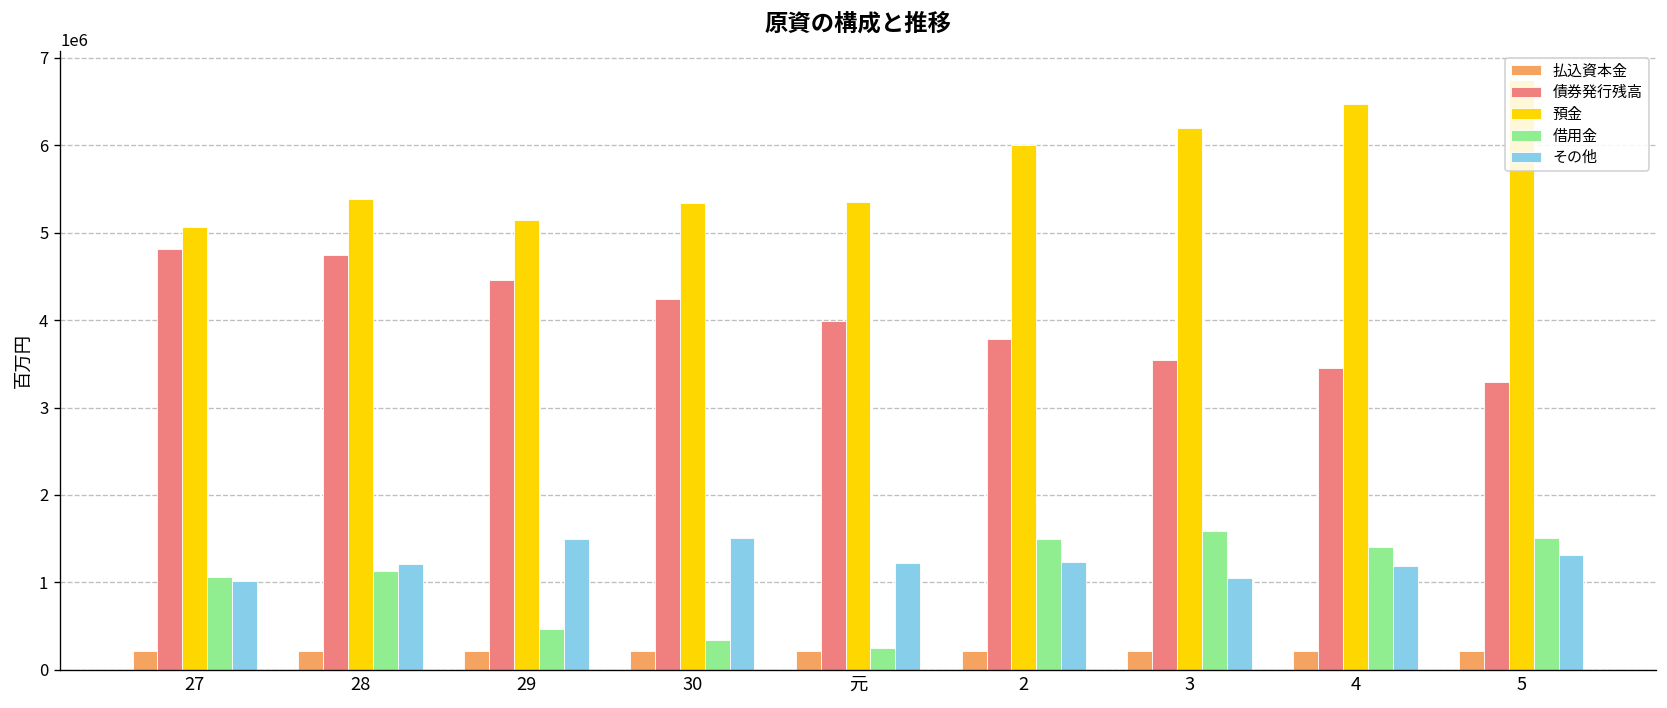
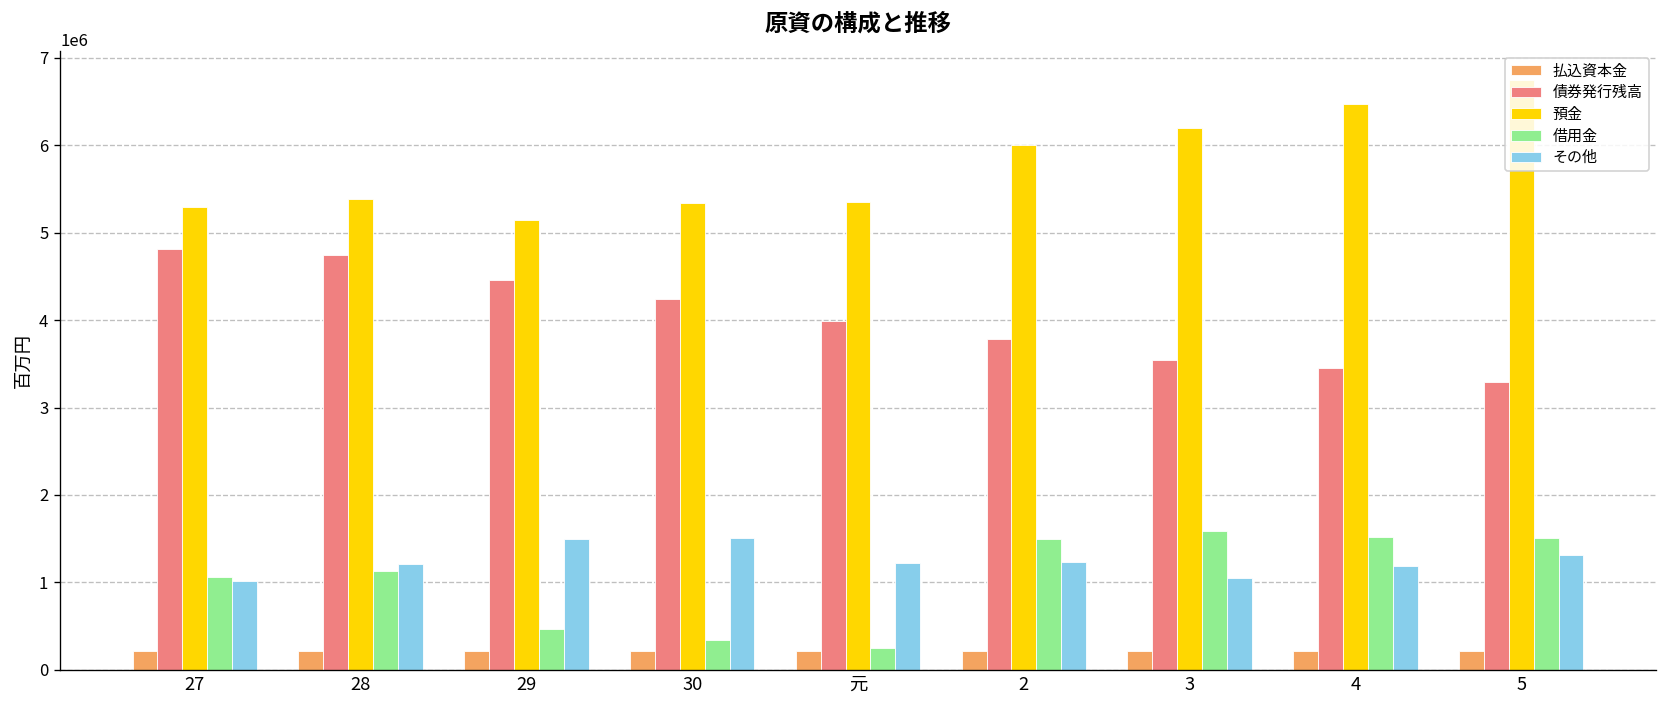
預金, 27: 5100000 -> 5300000
借用金, 4: 1400000 -> 1500000
